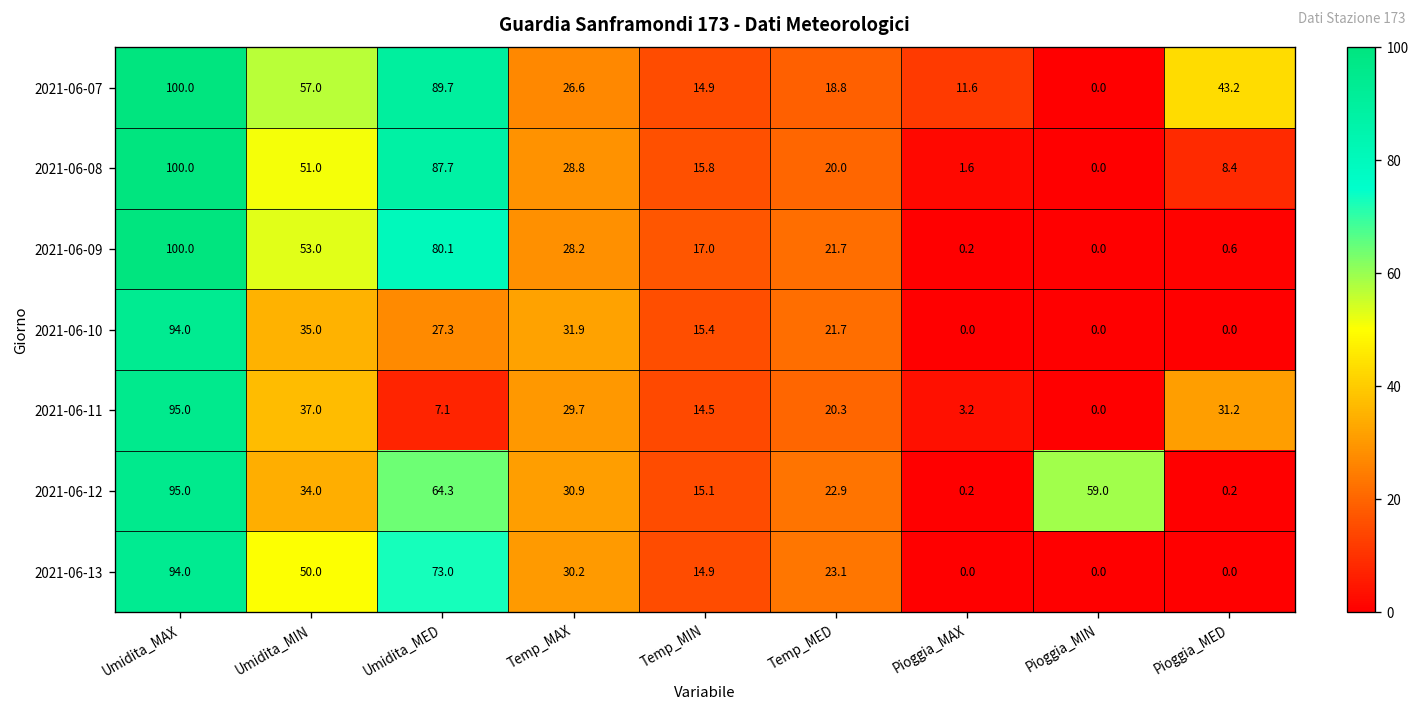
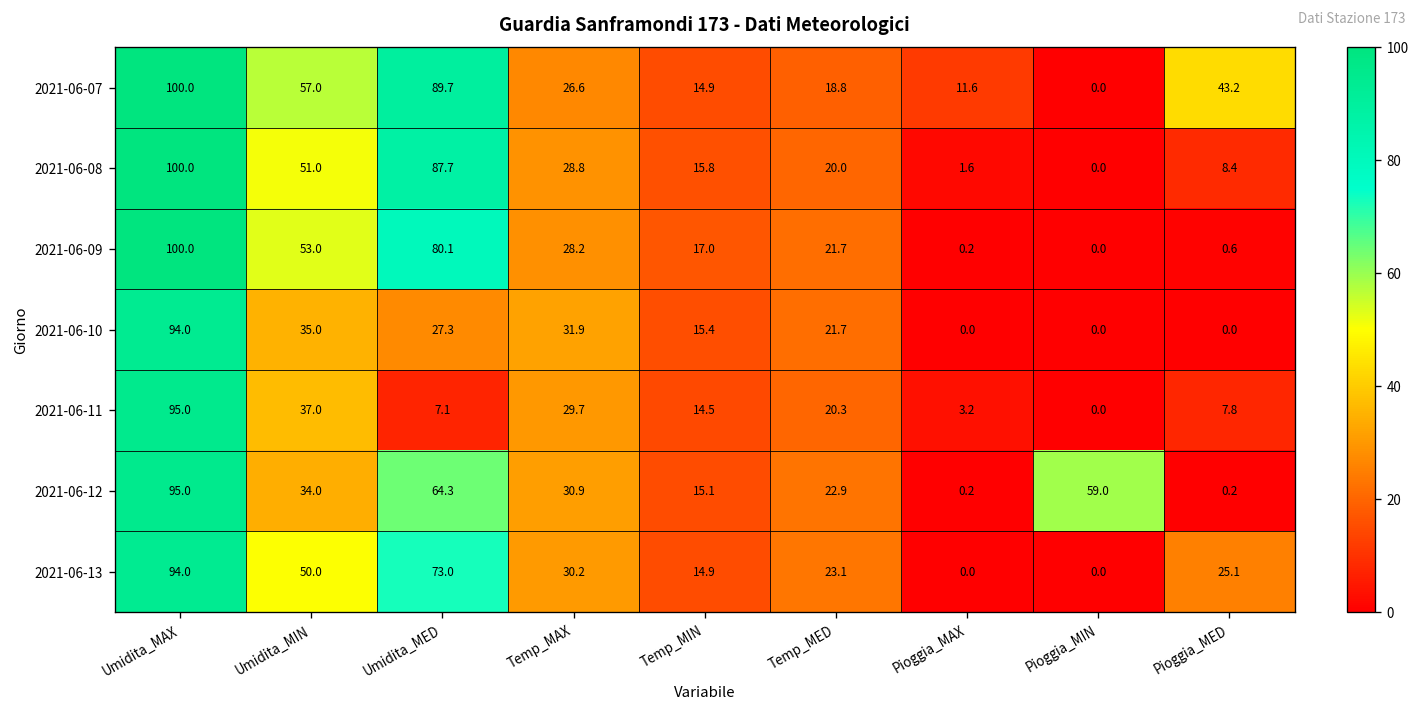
2021-06-11, Pioggia_MED: 31.2 -> 7.8
2021-06-13, Pioggia_MED: 0.0 -> 25.1
